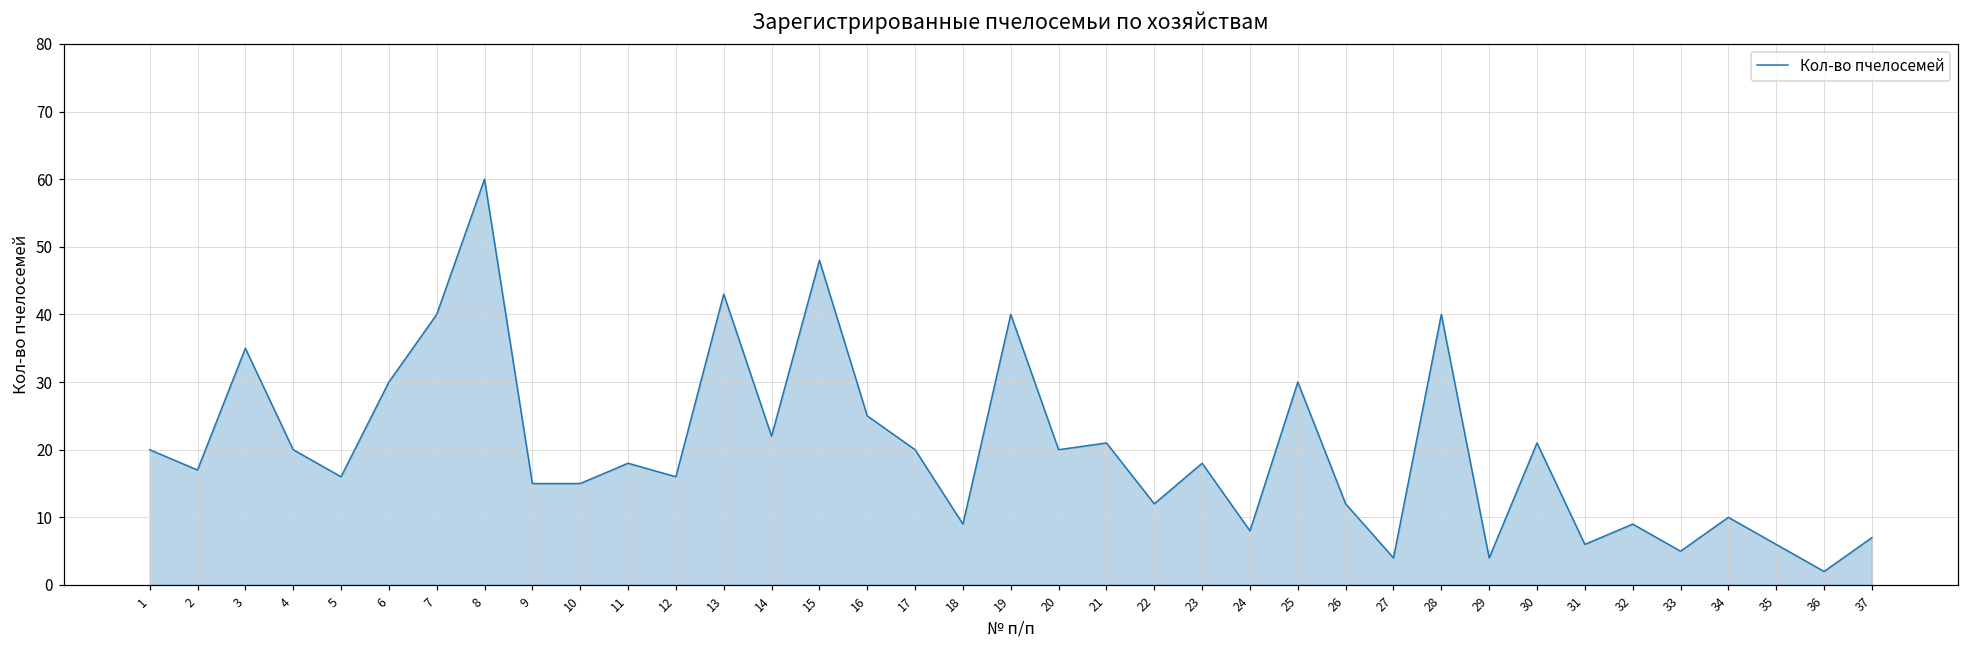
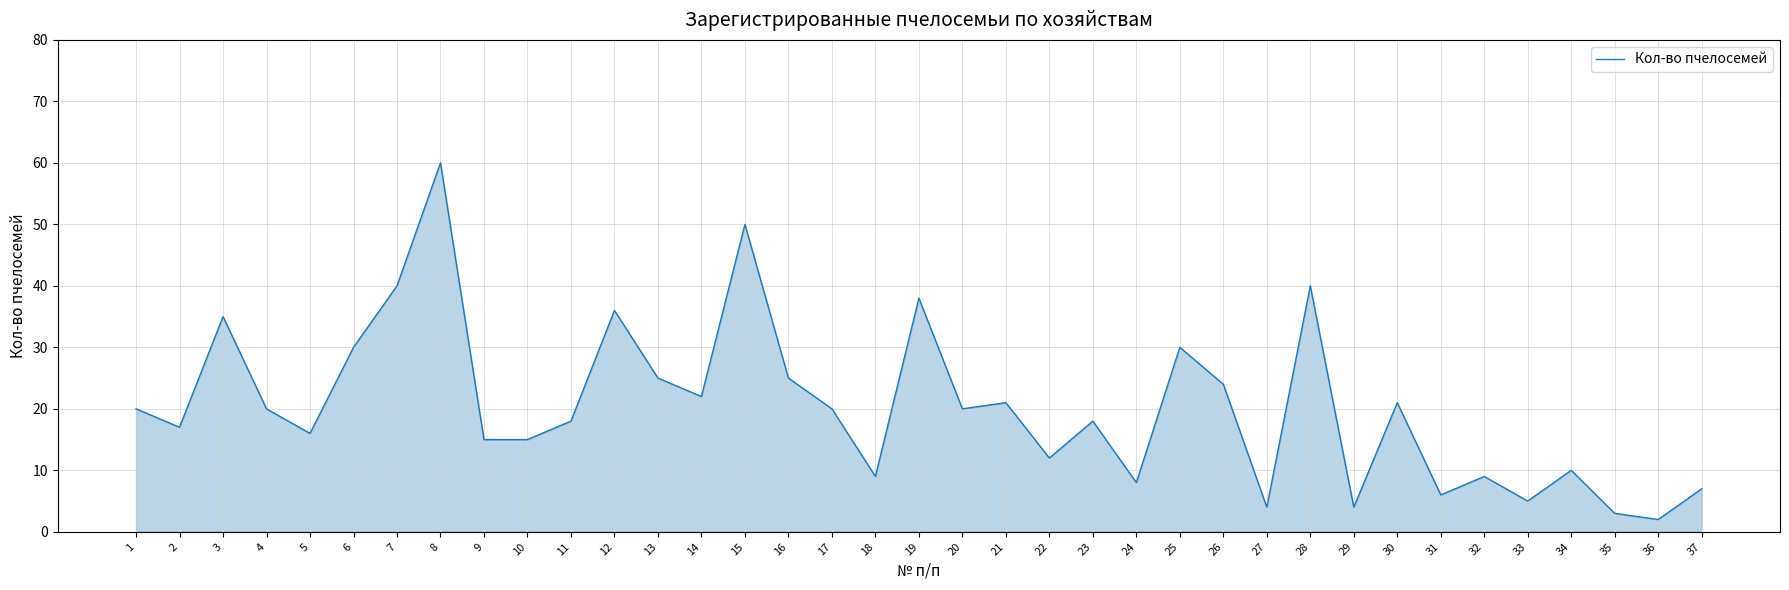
12: 16 -> 36
13: 43 -> 25
15: 48 -> 50
19: 40 -> 38
26: 12 -> 24
35: 6 -> 3
